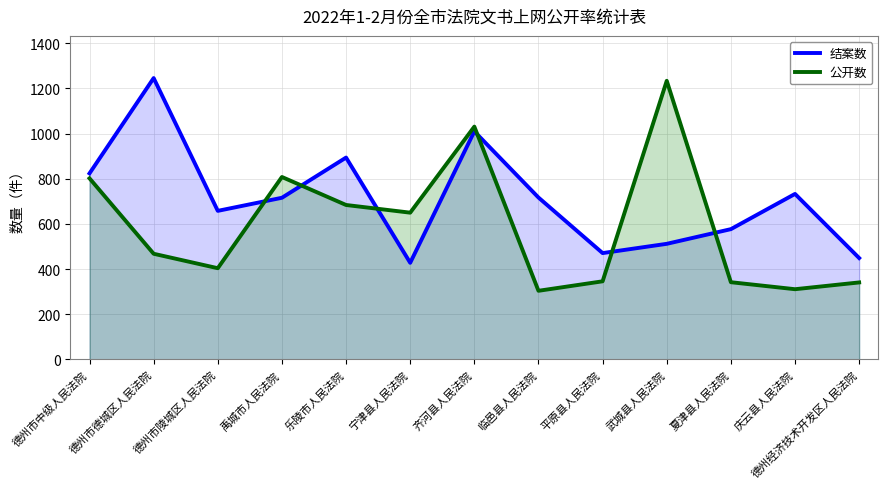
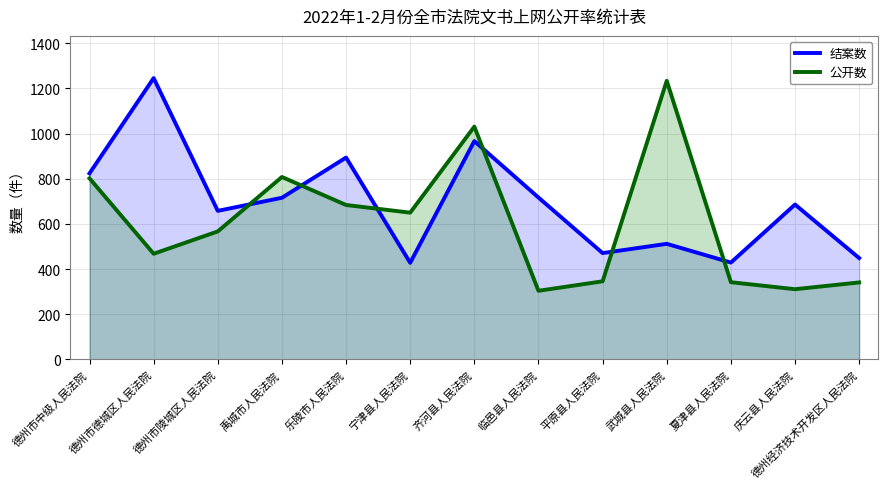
公开数, 德州市陵城区人民法院: 400 -> 570
结案数, 齐河县人民法院: 1010 -> 970
结案数, 夏津县人民法院: 580 -> 430
结案数, 庆云县人民法院: 730 -> 690
